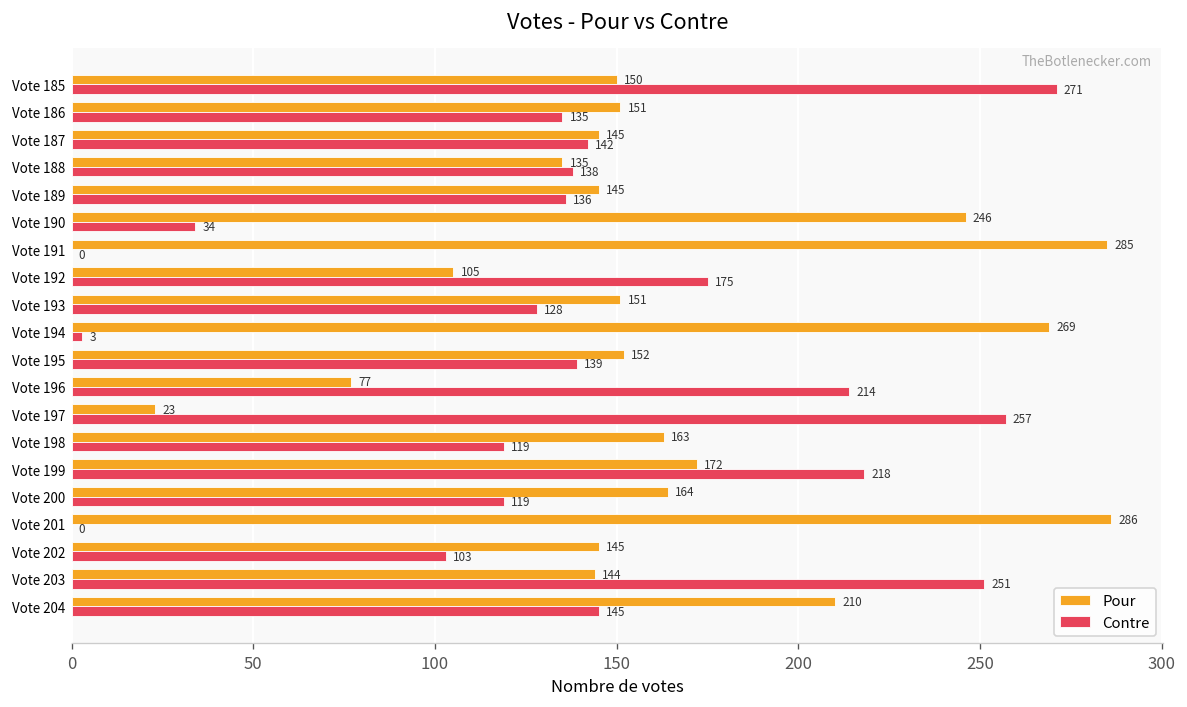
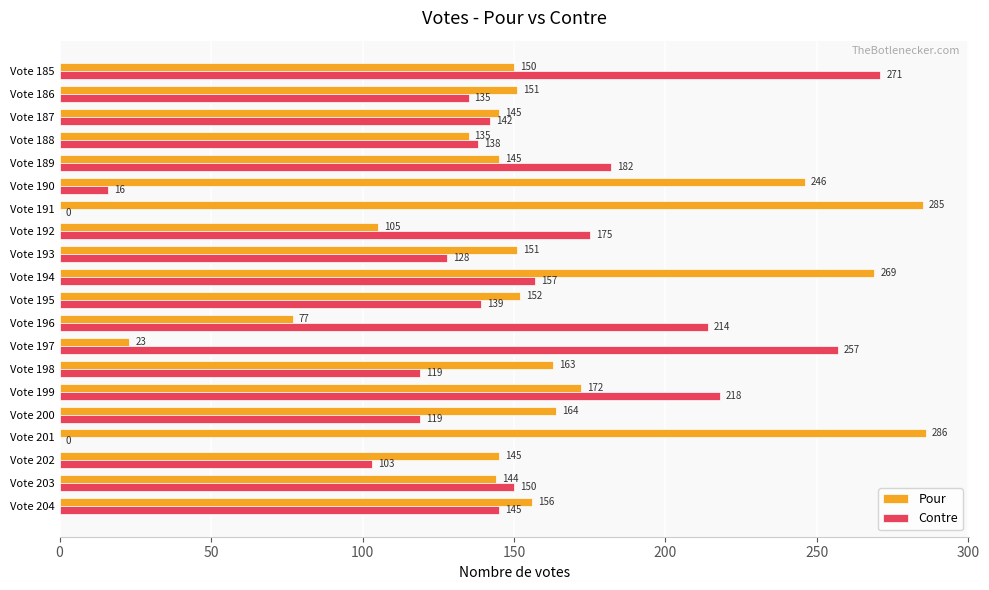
Contre, Vote 189: 136 -> 182
Contre, Vote 190: 34 -> 16
Contre, Vote 194: 3 -> 157
Contre, Vote 203: 251 -> 150
Pour, Vote 204: 210 -> 156
